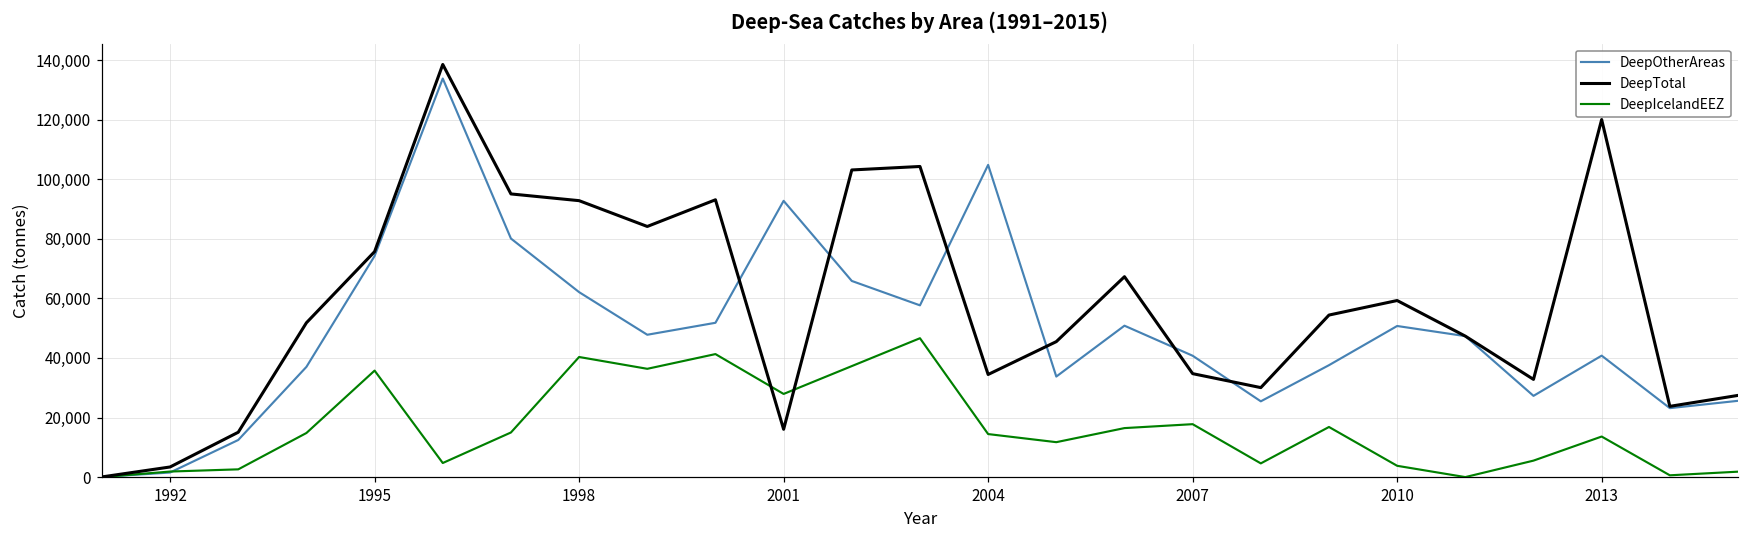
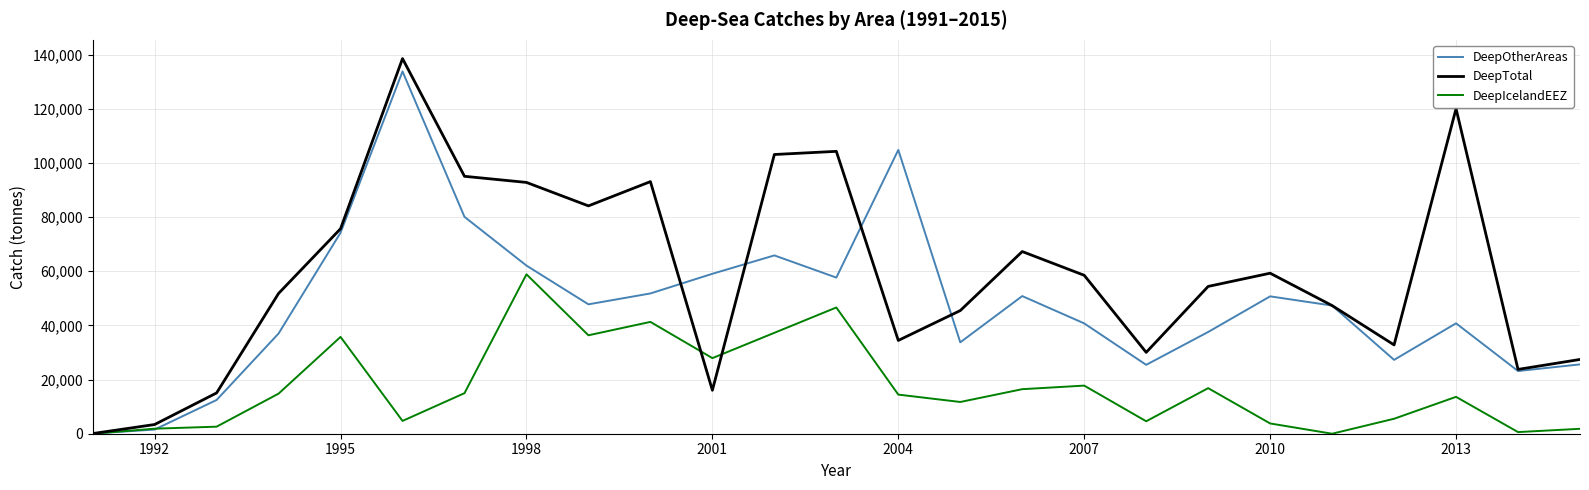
DeepIcelandEEZ, 1998: 40,000 -> 59,000
DeepOtherAreas, 2001: 93,000 -> 59,000
DeepTotal, 2007: 35,000 -> 59,000
